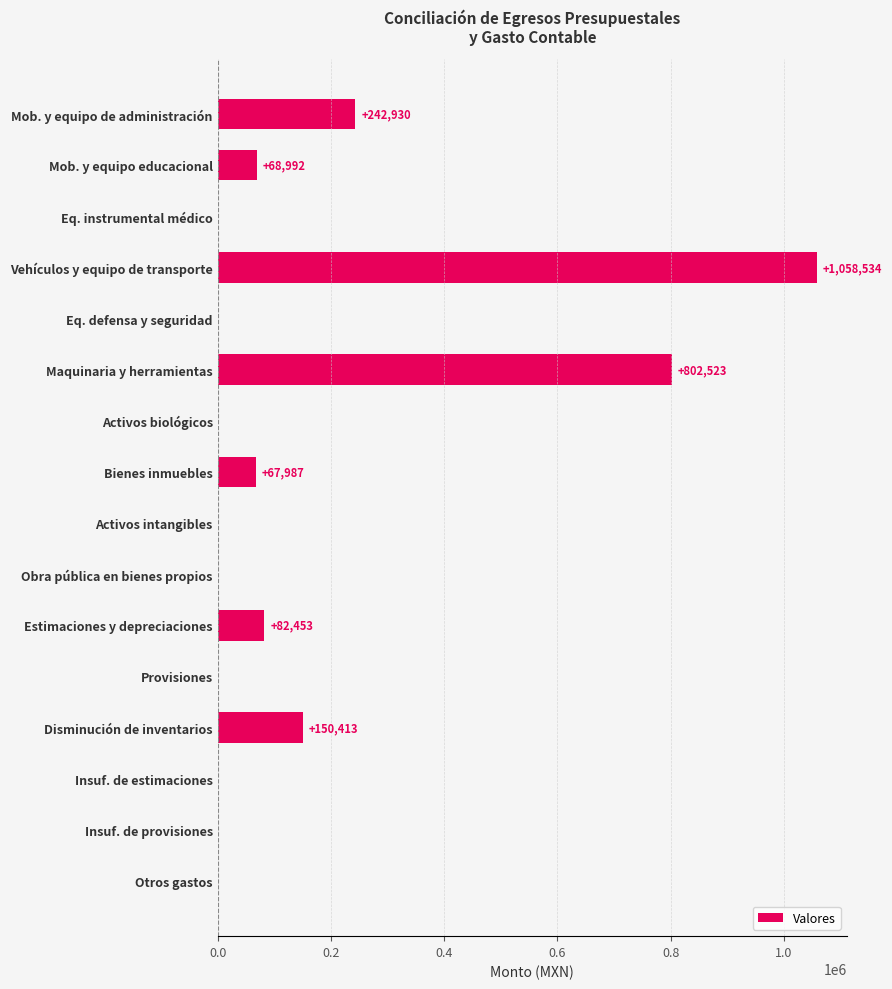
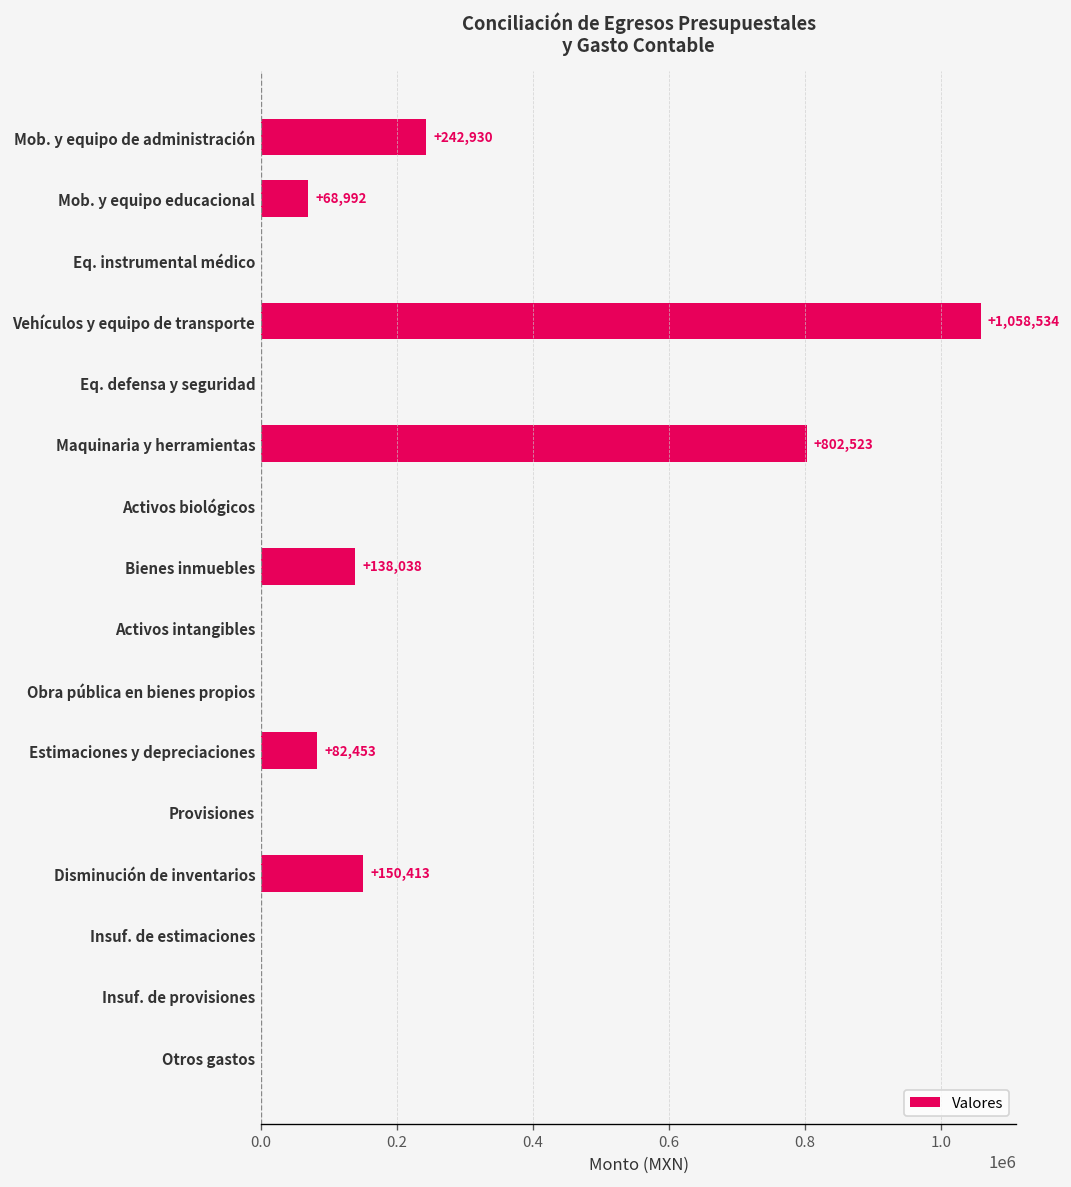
Bienes inmuebles: +67,987 -> +138,038
